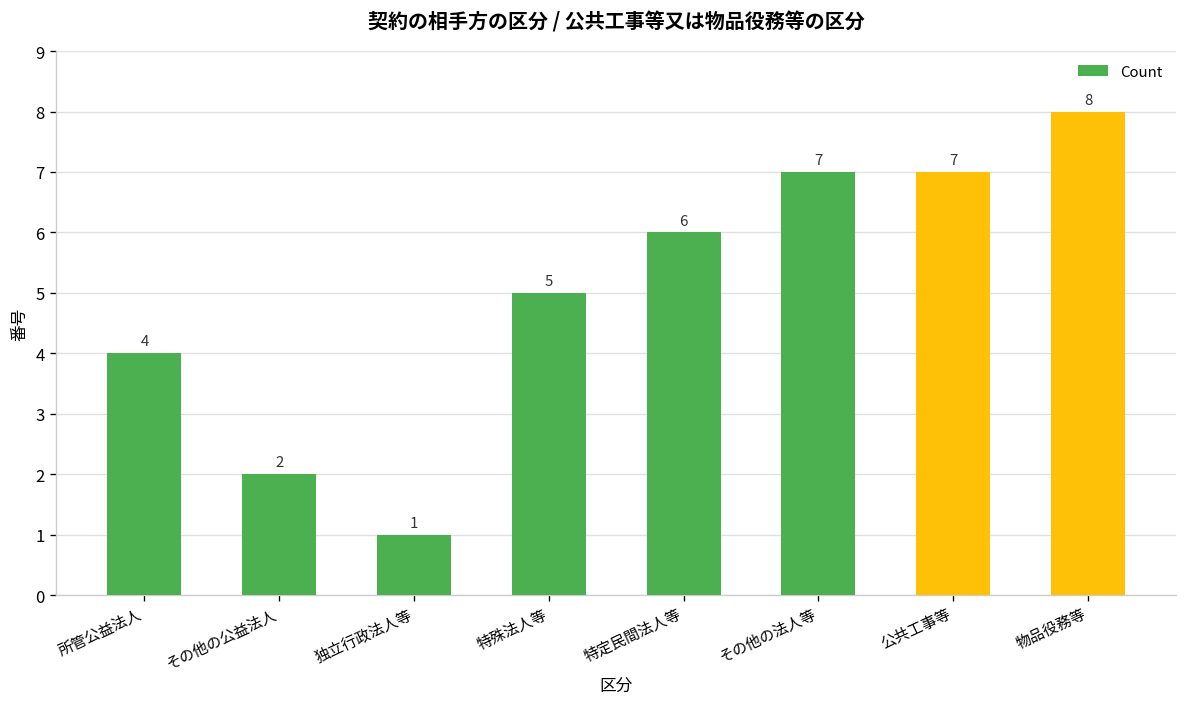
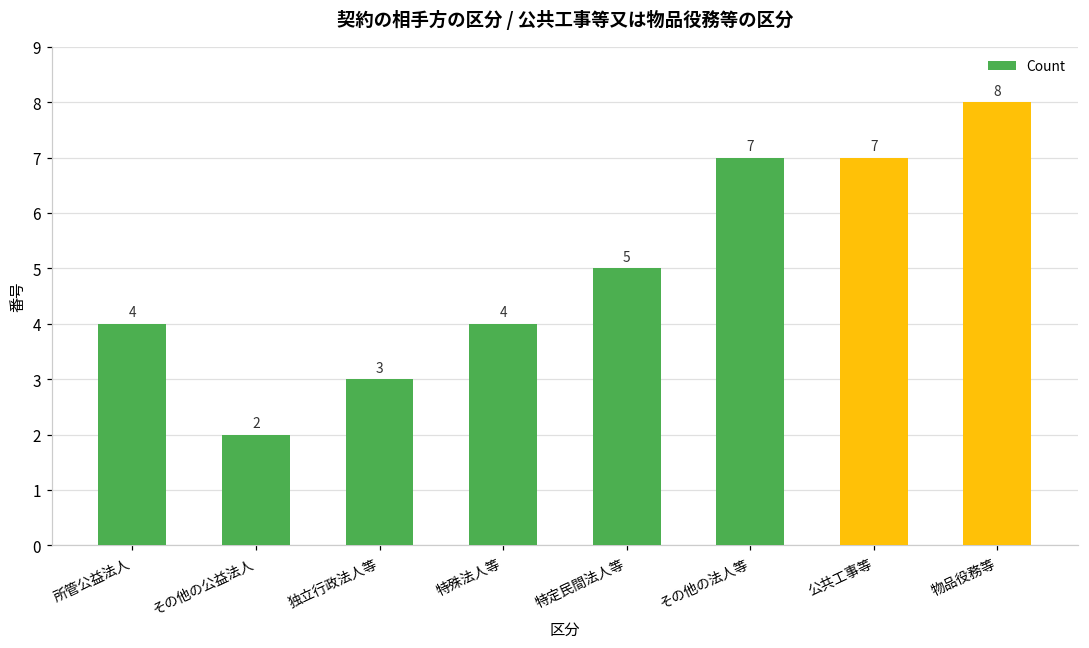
独立行政法人等: 1 -> 3
特殊法人等: 5 -> 4
特定民間法人等: 6 -> 5
